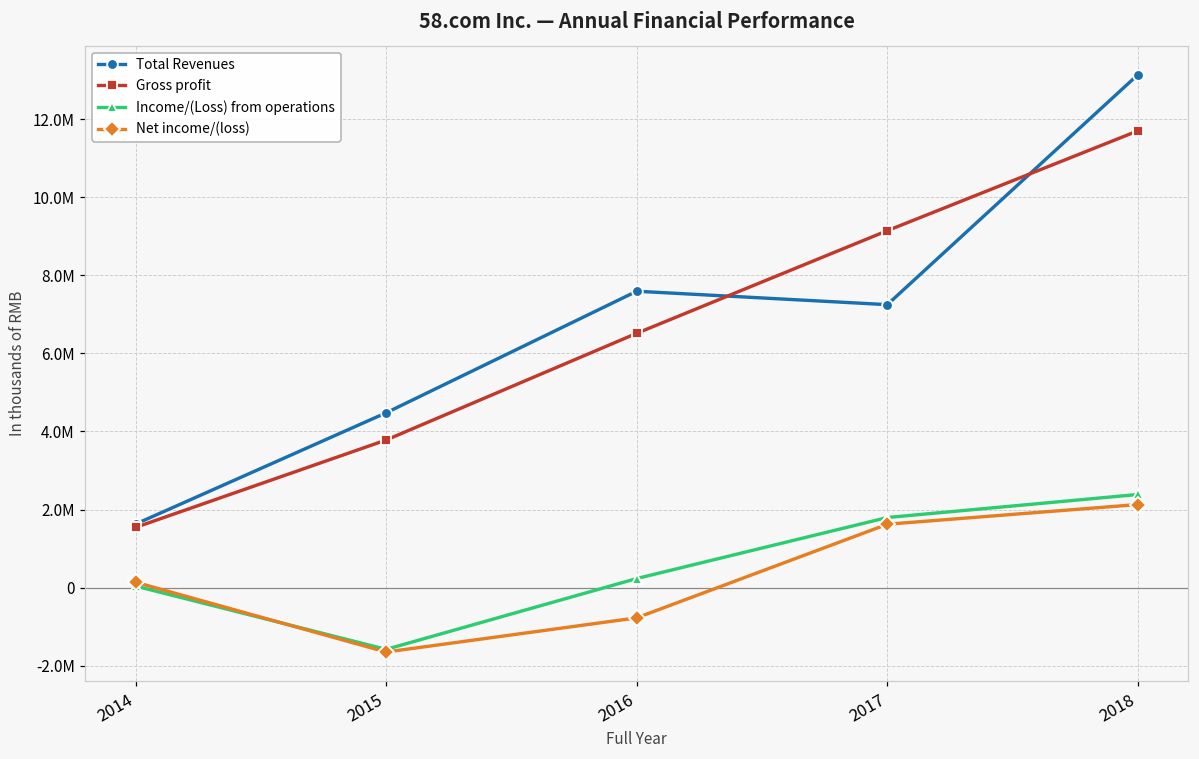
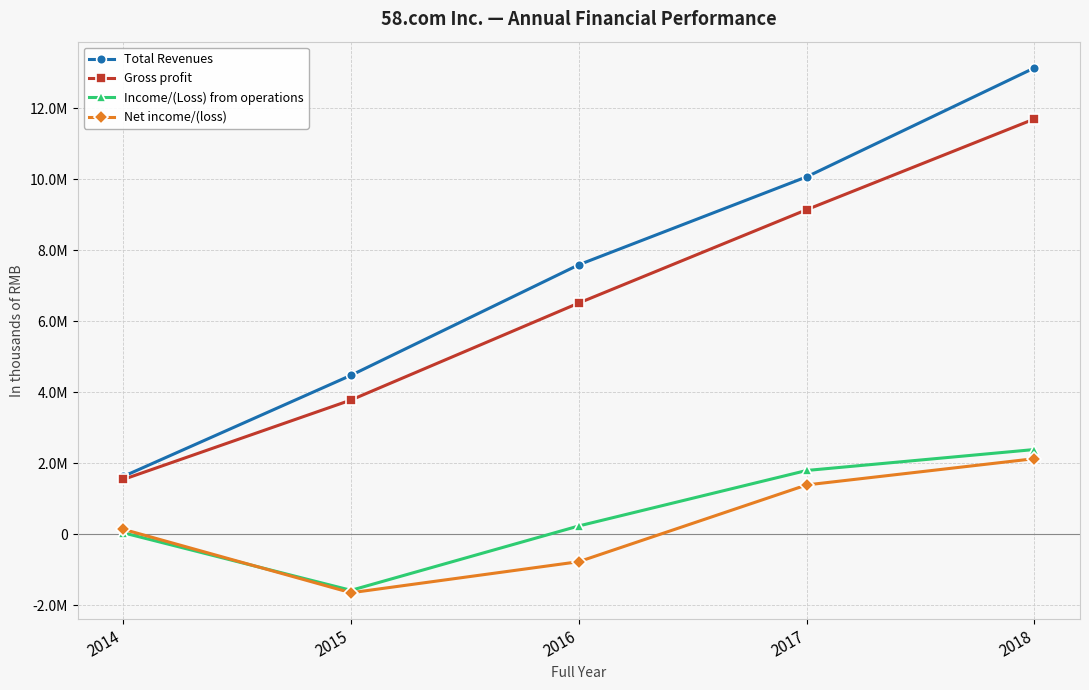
Total Revenues, 2017: 7200000 -> 10100000
Net income/(loss), 2017: 1600000 -> 1400000
